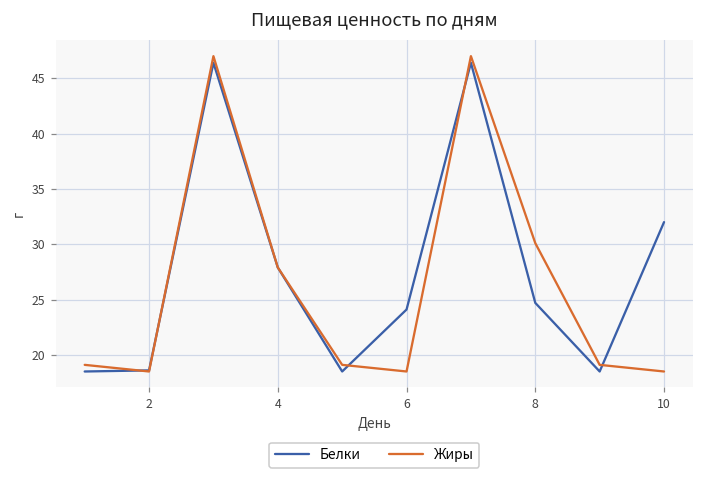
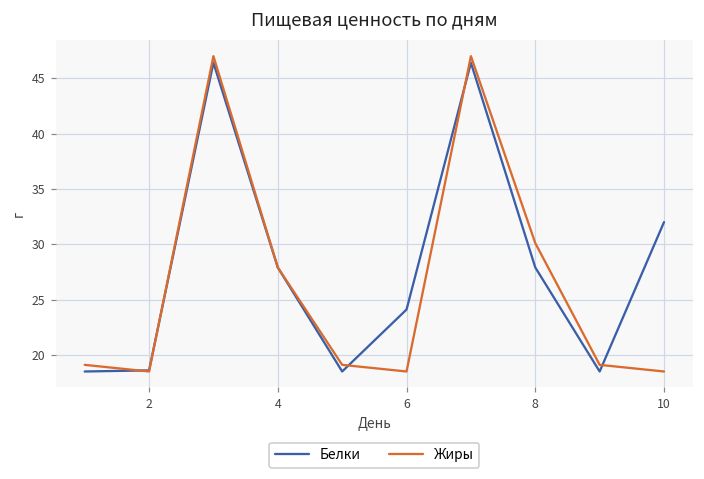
Белки, 8: 24.7 -> 27.9
